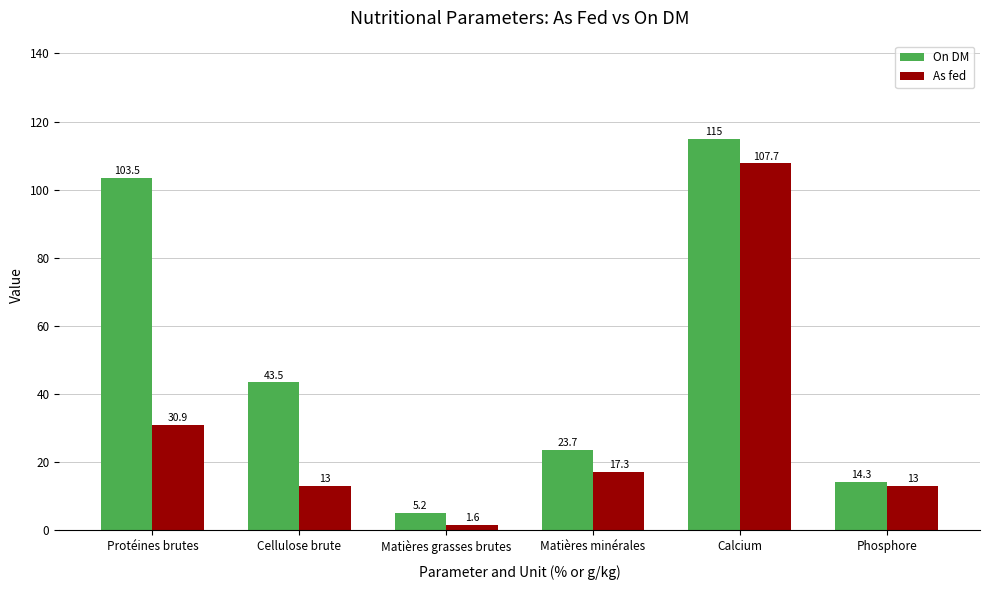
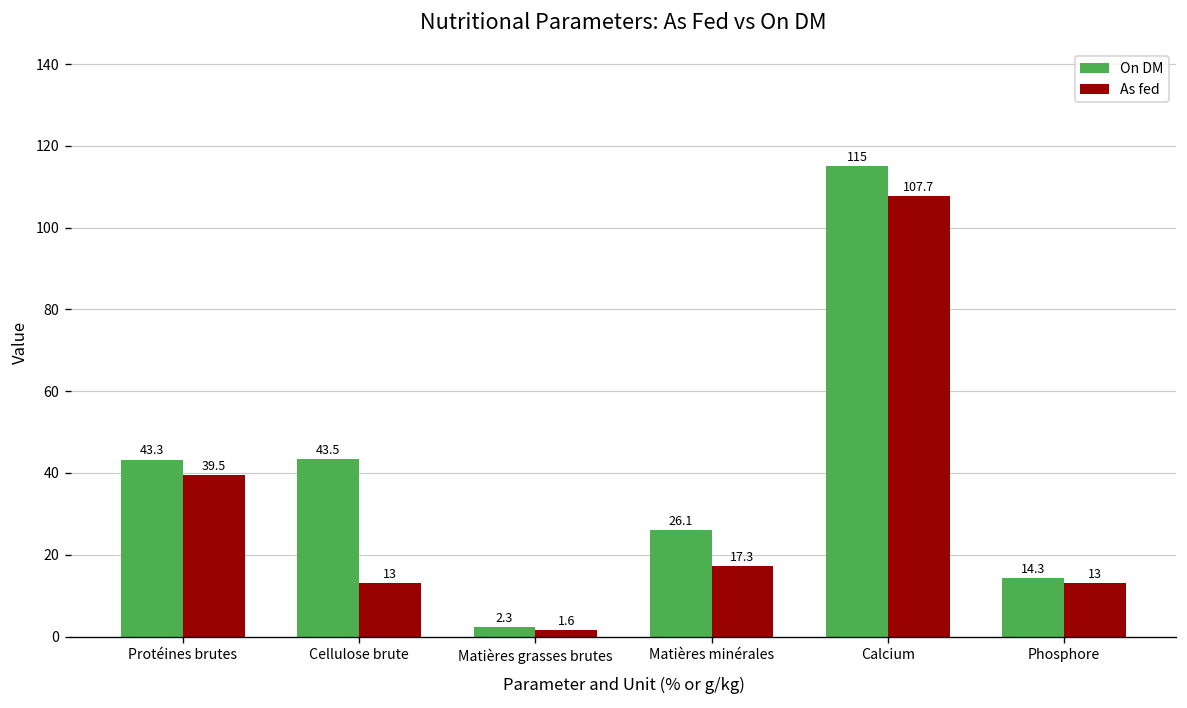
On DM, Protéines brutes: 103.5 -> 43.3
As fed, Protéines brutes: 30.9 -> 39.5
On DM, Matières grasses brutes: 5.2 -> 2.3
On DM, Matières minérales: 23.7 -> 26.1
